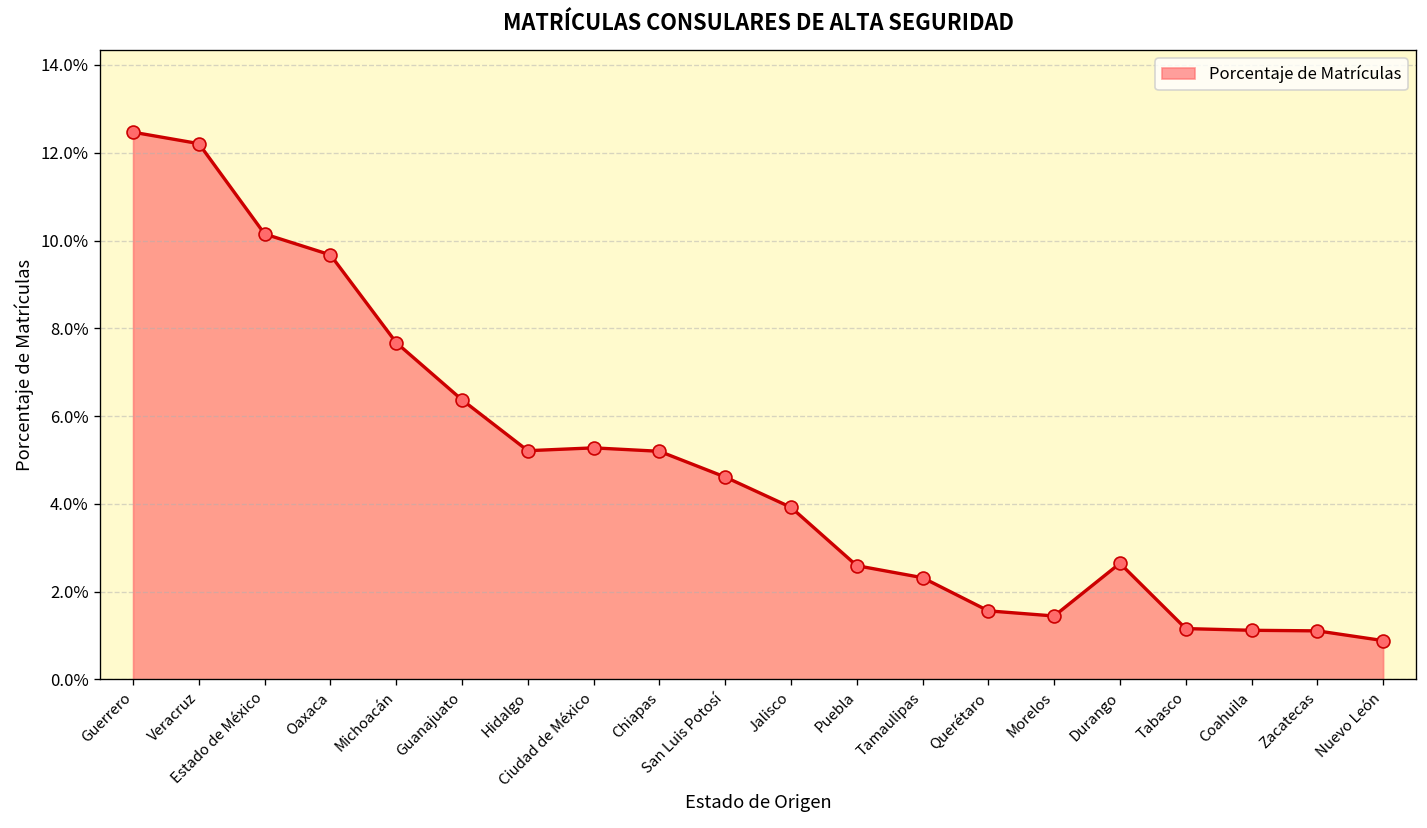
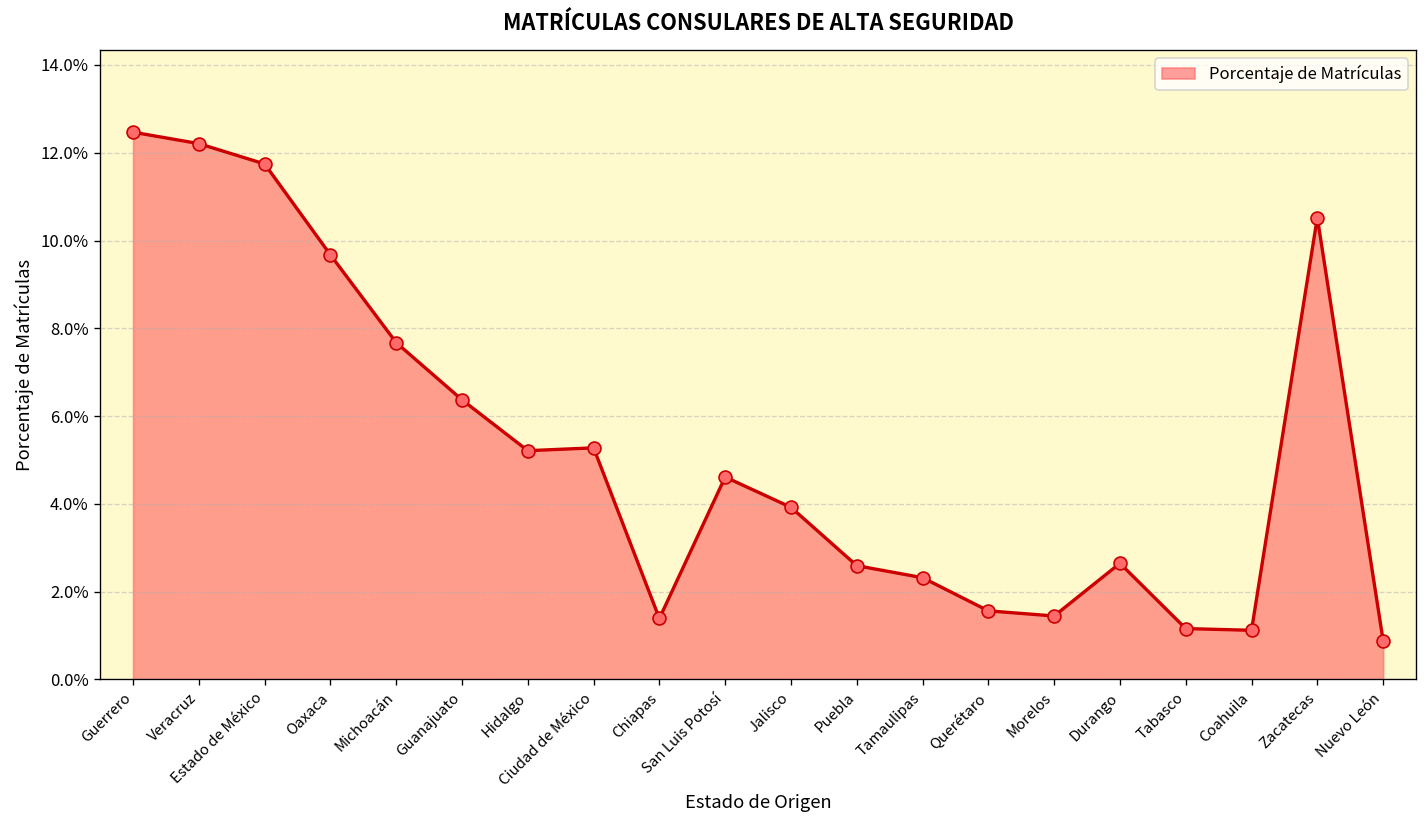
Estado de México: 10.1% -> 11.7%
Chiapas: 5.2% -> 1.4%
Zacatecas: 1.1% -> 10.5%
